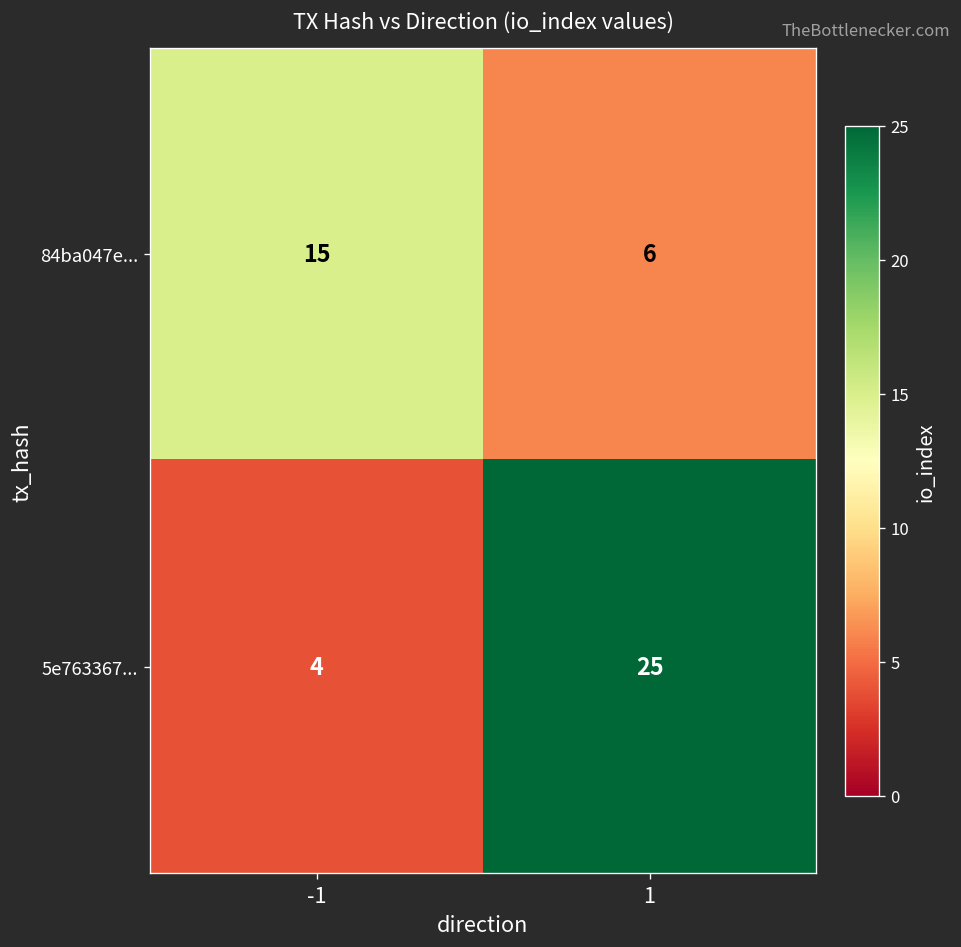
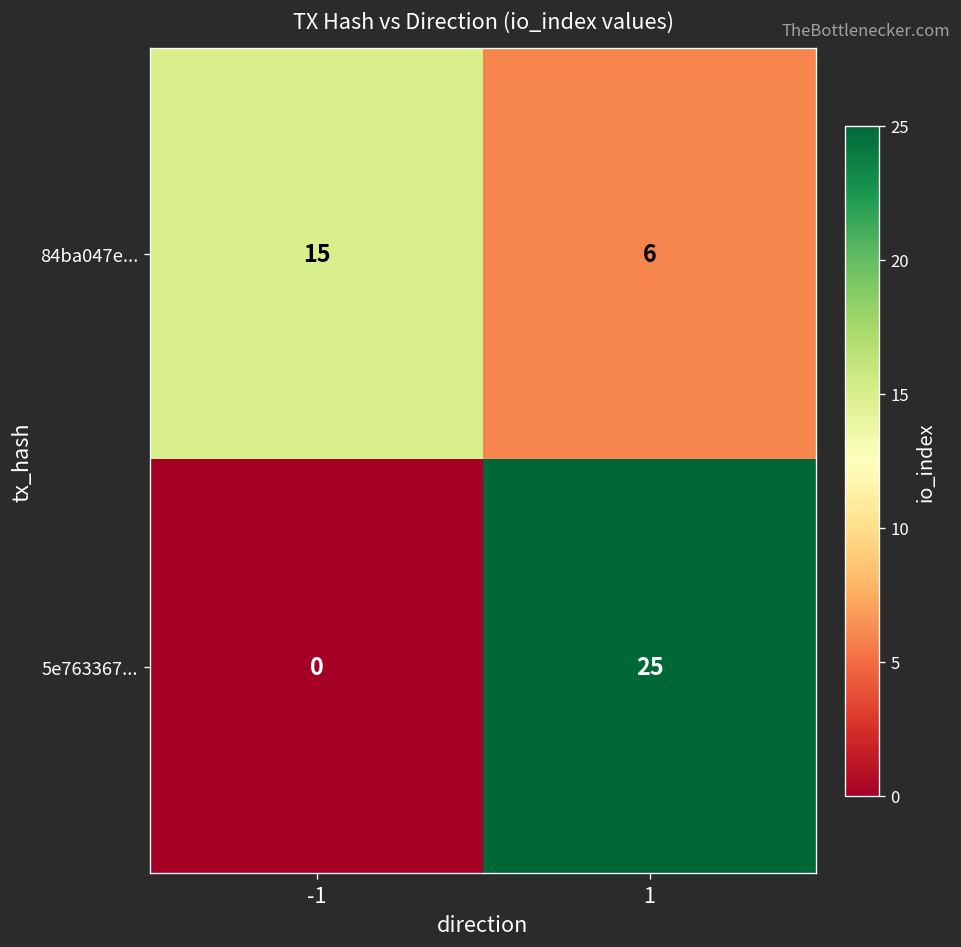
5e763367..., -1: 4 -> 0
